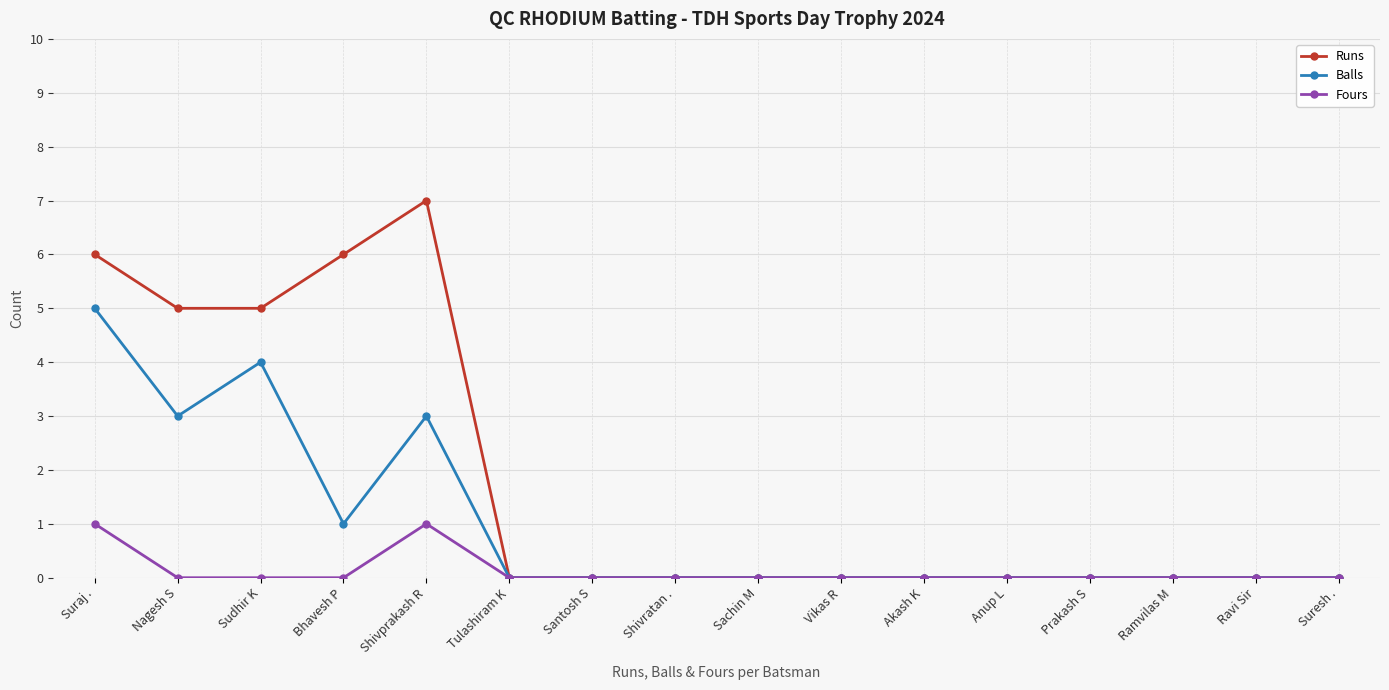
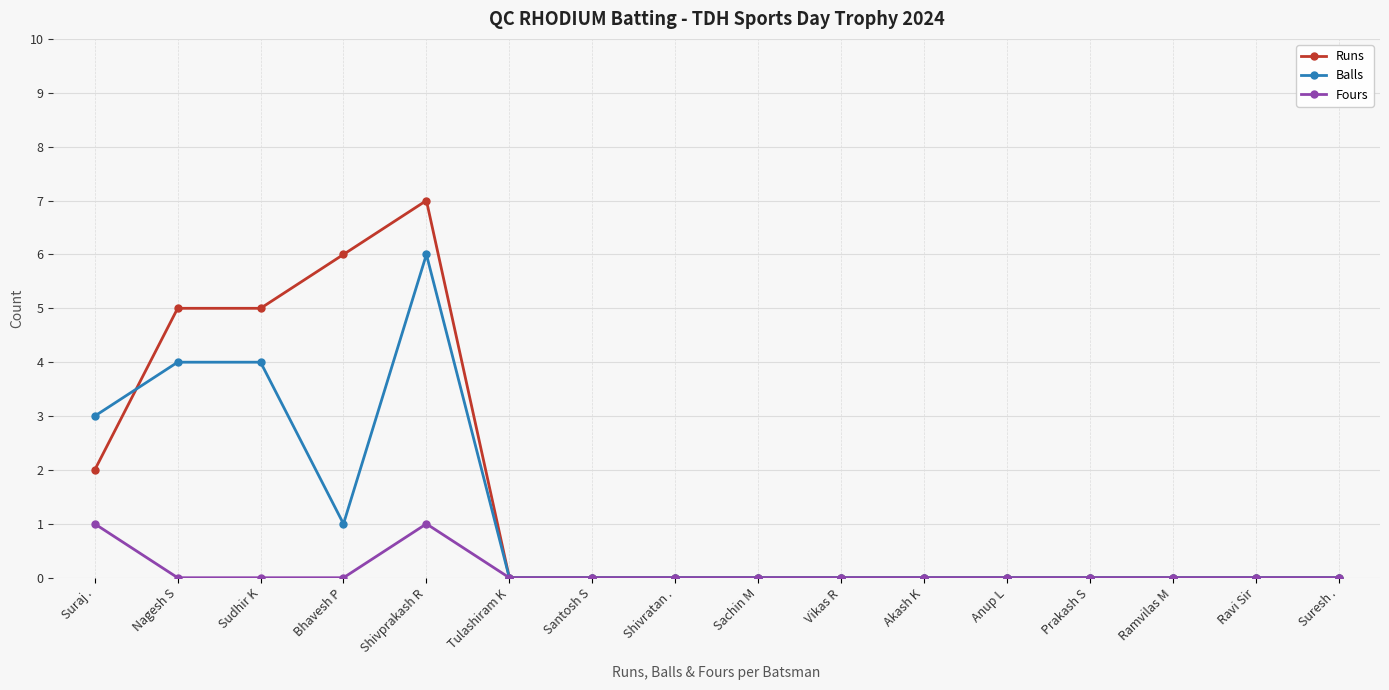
Runs, Suraj .: 6 -> 2
Balls, Suraj .: 5 -> 3
Balls, Nagesh S: 3 -> 4
Balls, Shivprakash R: 3 -> 6
